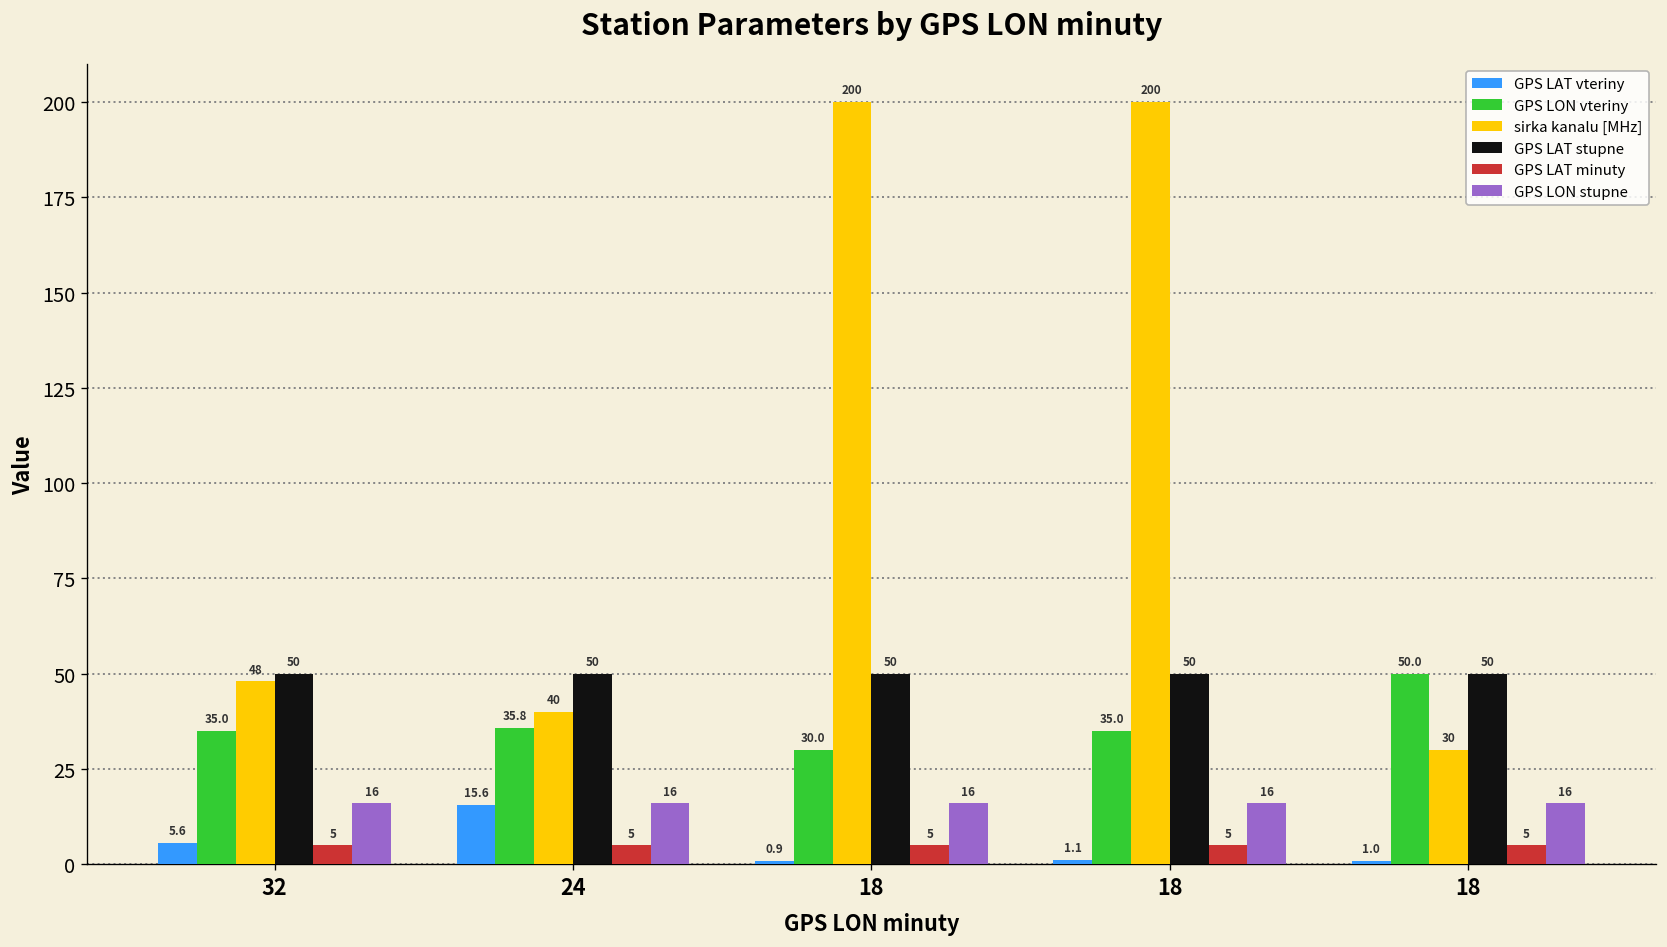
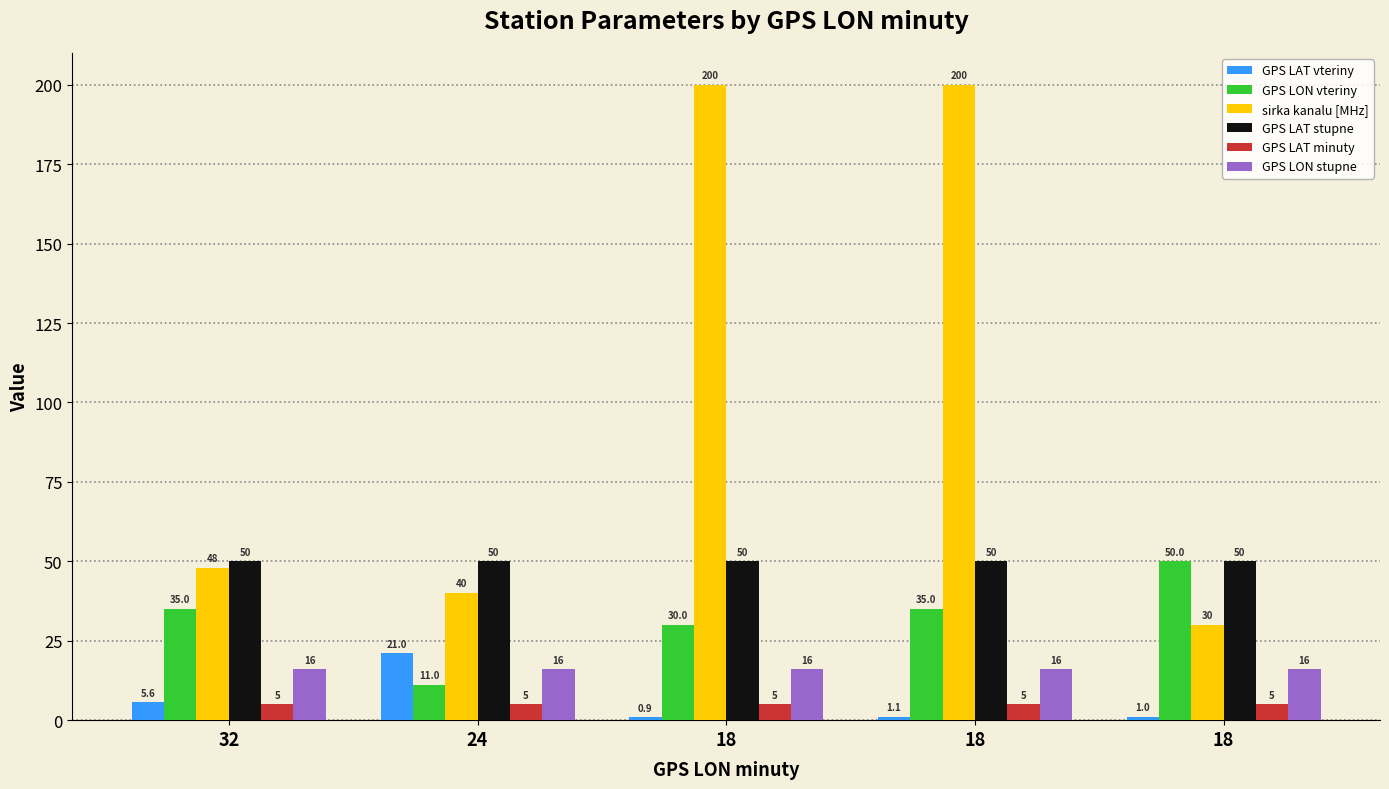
GPS LAT vteriny, 24: 15.6 -> 21.0
GPS LON vteriny, 24: 35.8 -> 11.0
